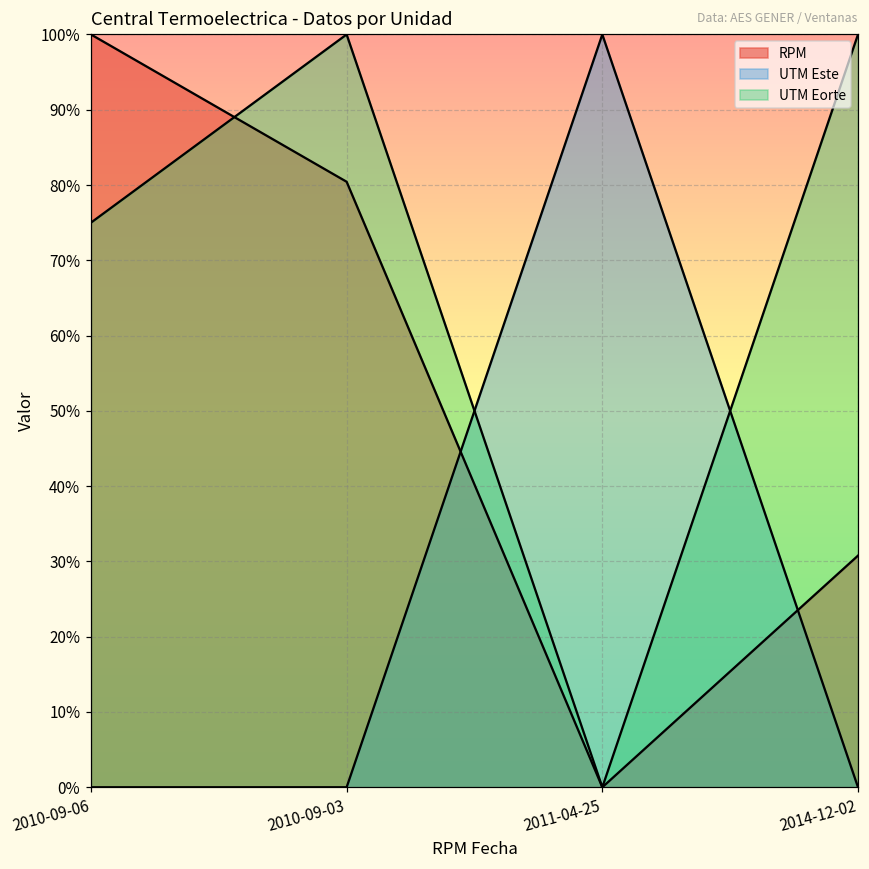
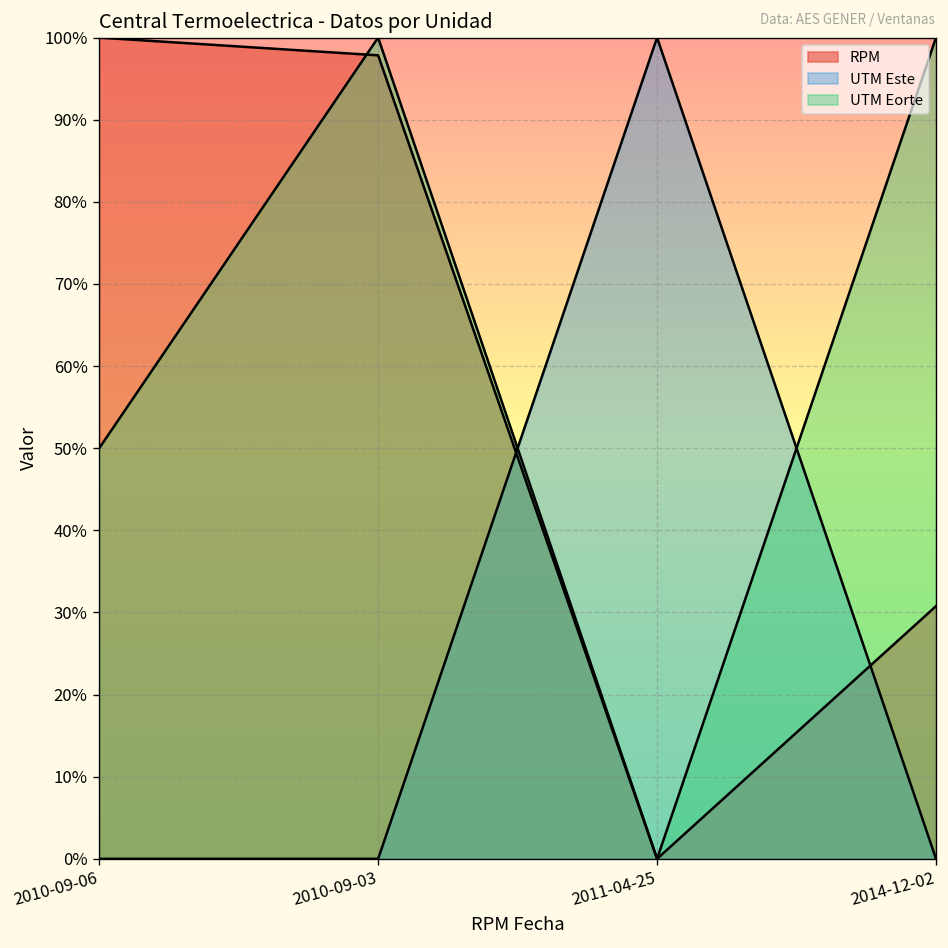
UTM Eorte, 2010-09-06: 75% -> 50%
RPM, 2010-09-03: 80% -> 98%
